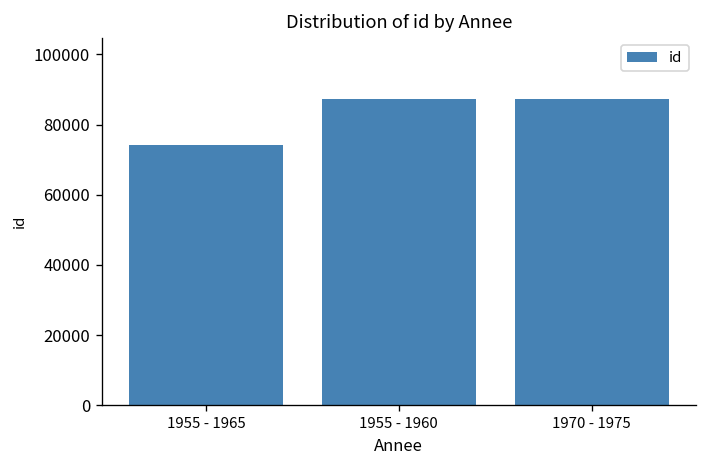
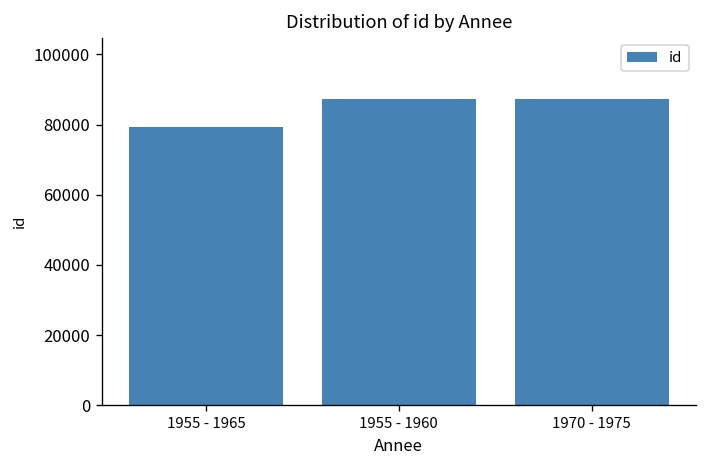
1955 - 1965: 74000 -> 79000
